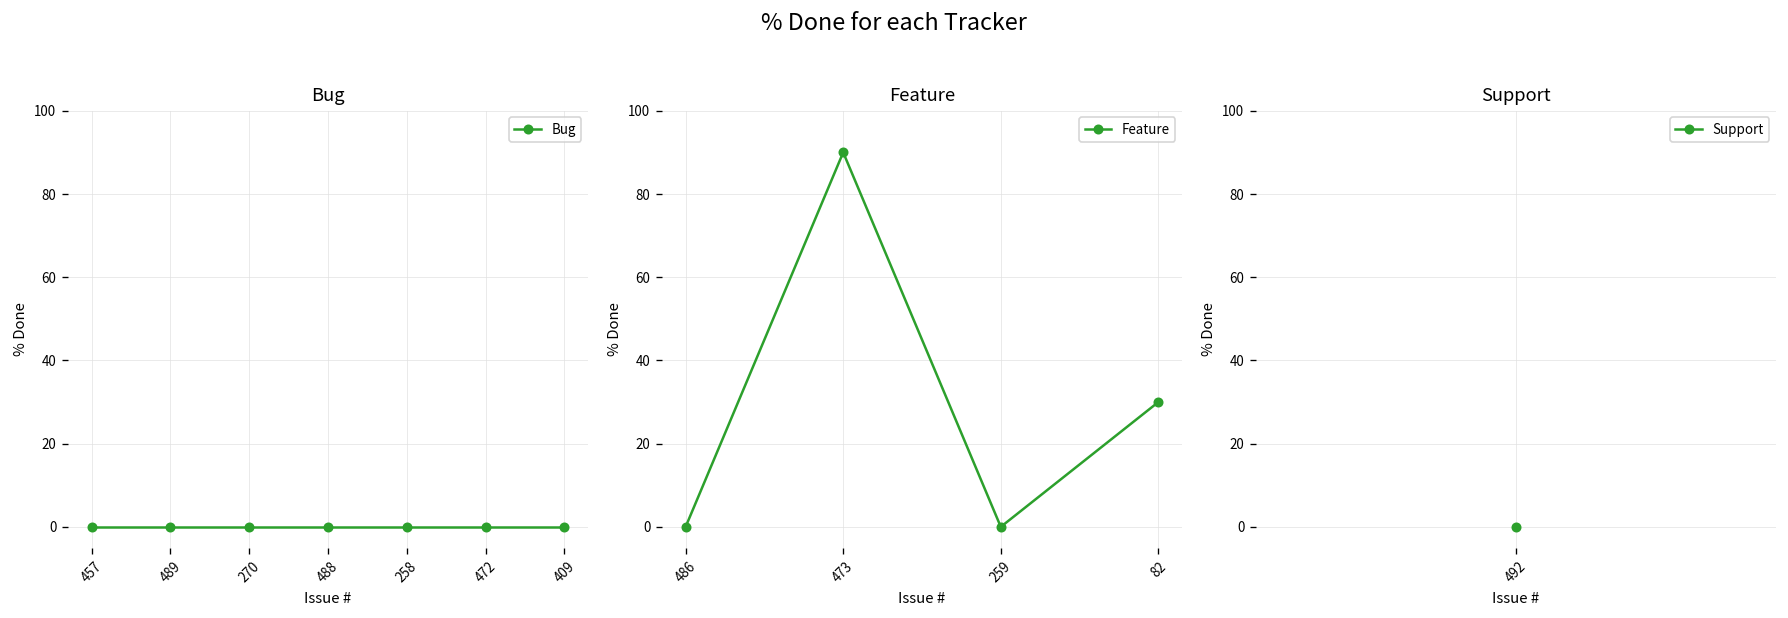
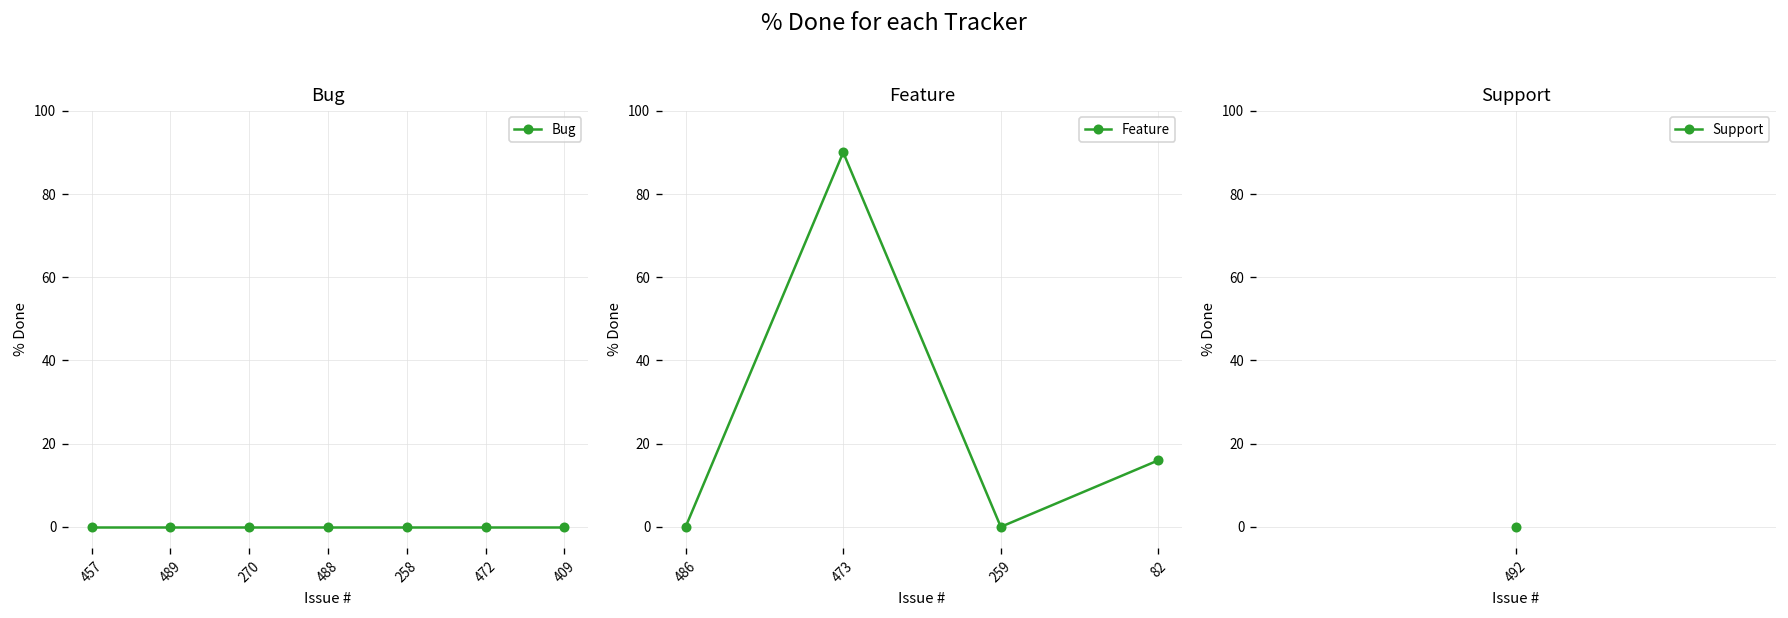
Feature, 82: 30 -> 16
